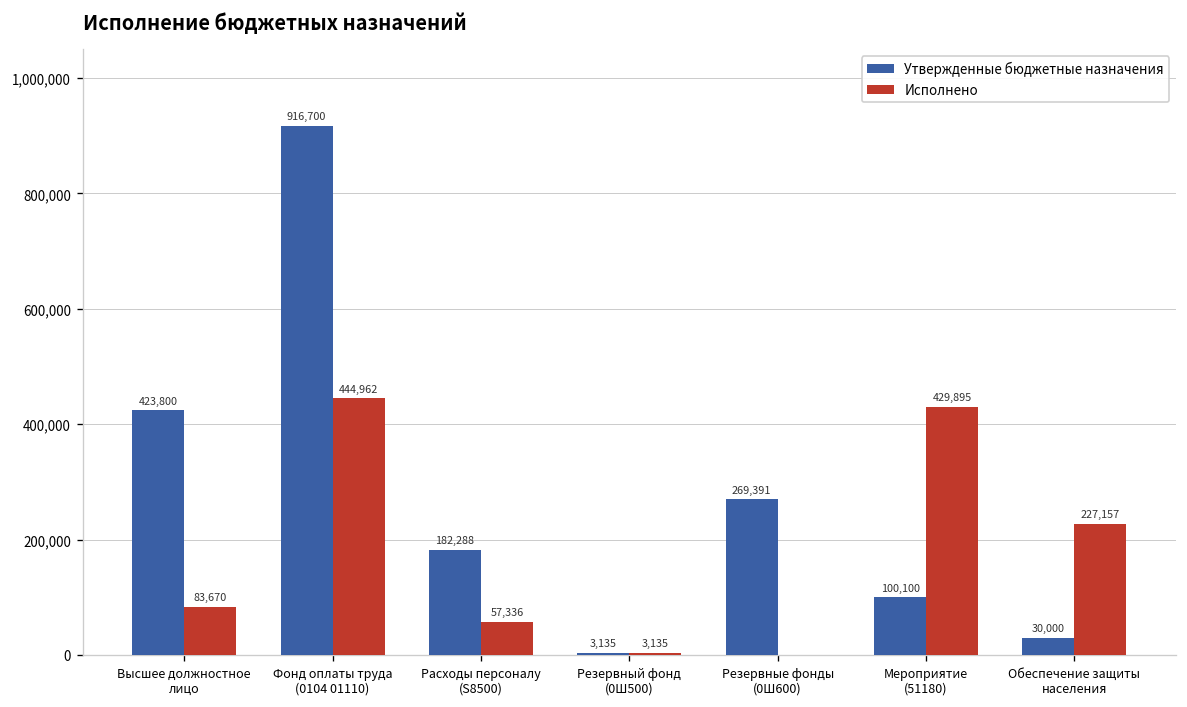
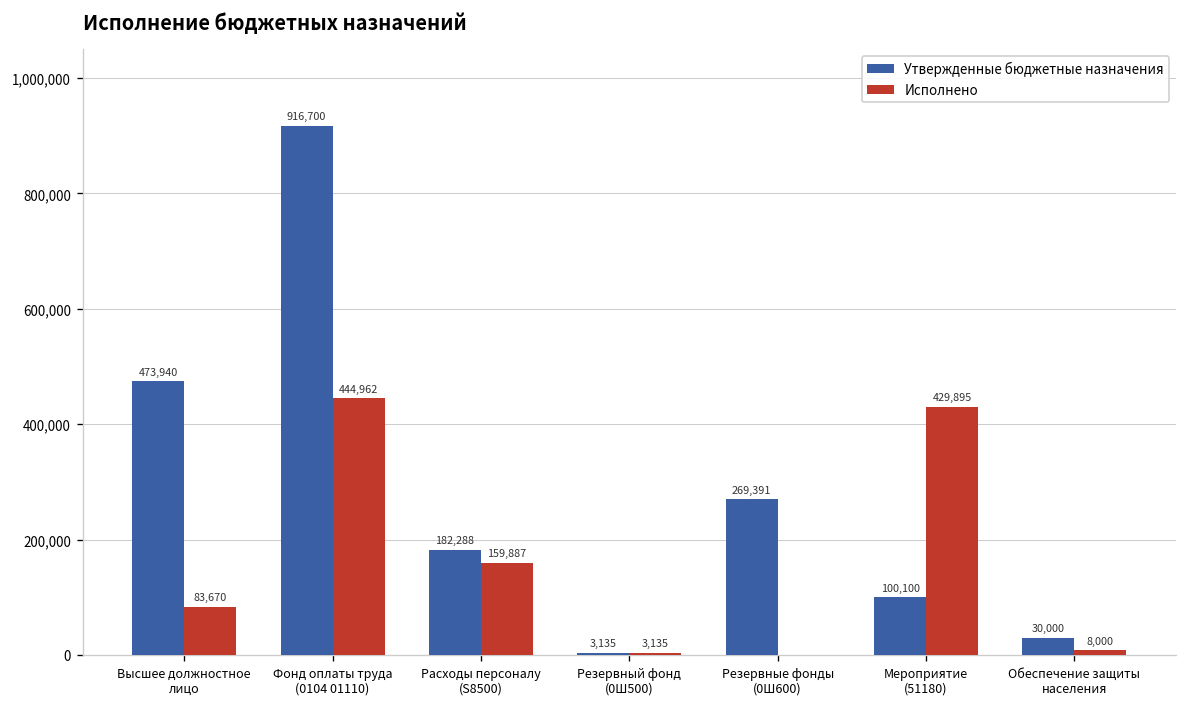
Утвержденные бюджетные назначения, Высшее должностное лицо: 423,800 -> 473,940
Исполнено, Расходы персоналу (S8500): 57,336 -> 159,887
Исполнено, Обеспечение защиты населения: 227,157 -> 8,000
